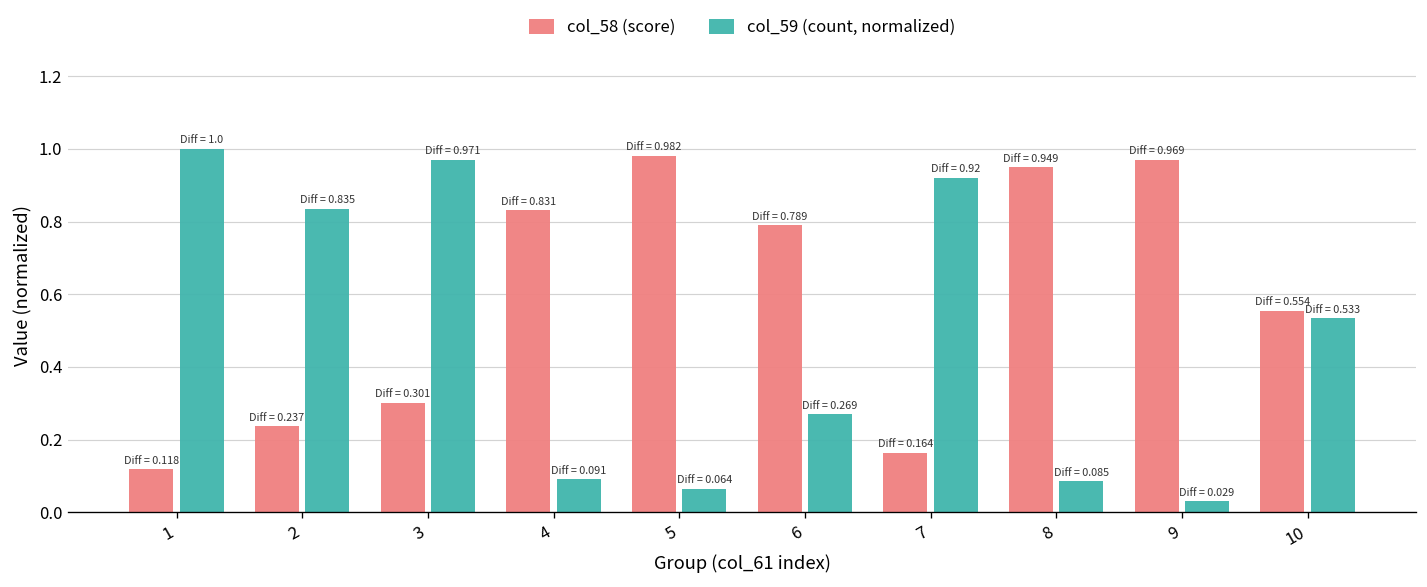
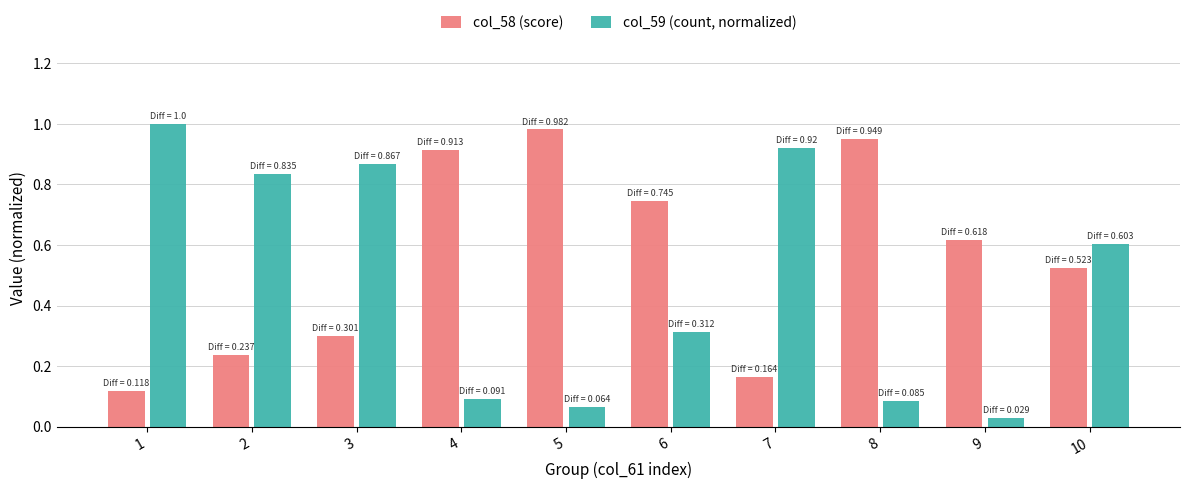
col_59 (count, normalized), 3: 0.971 -> 0.867
col_58 (score), 4: 0.831 -> 0.913
col_58 (score), 6: 0.789 -> 0.745
col_59 (count, normalized), 6: 0.269 -> 0.312
col_58 (score), 9: 0.969 -> 0.618
col_58 (score), 10: 0.554 -> 0.523
col_59 (count, normalized), 10: 0.533 -> 0.603
